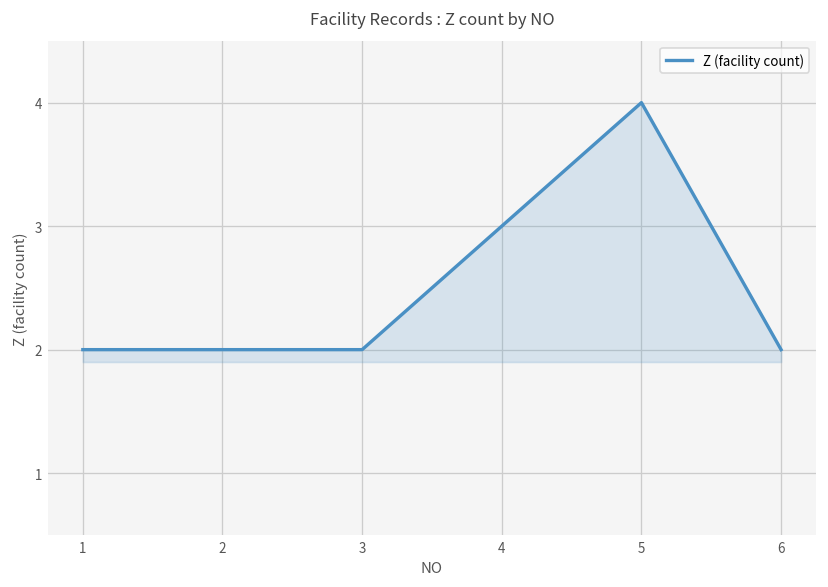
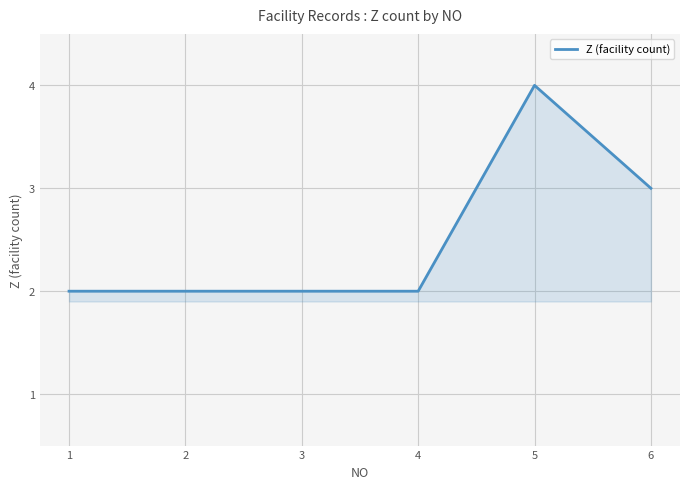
4: 3 -> 2
6: 2 -> 3
